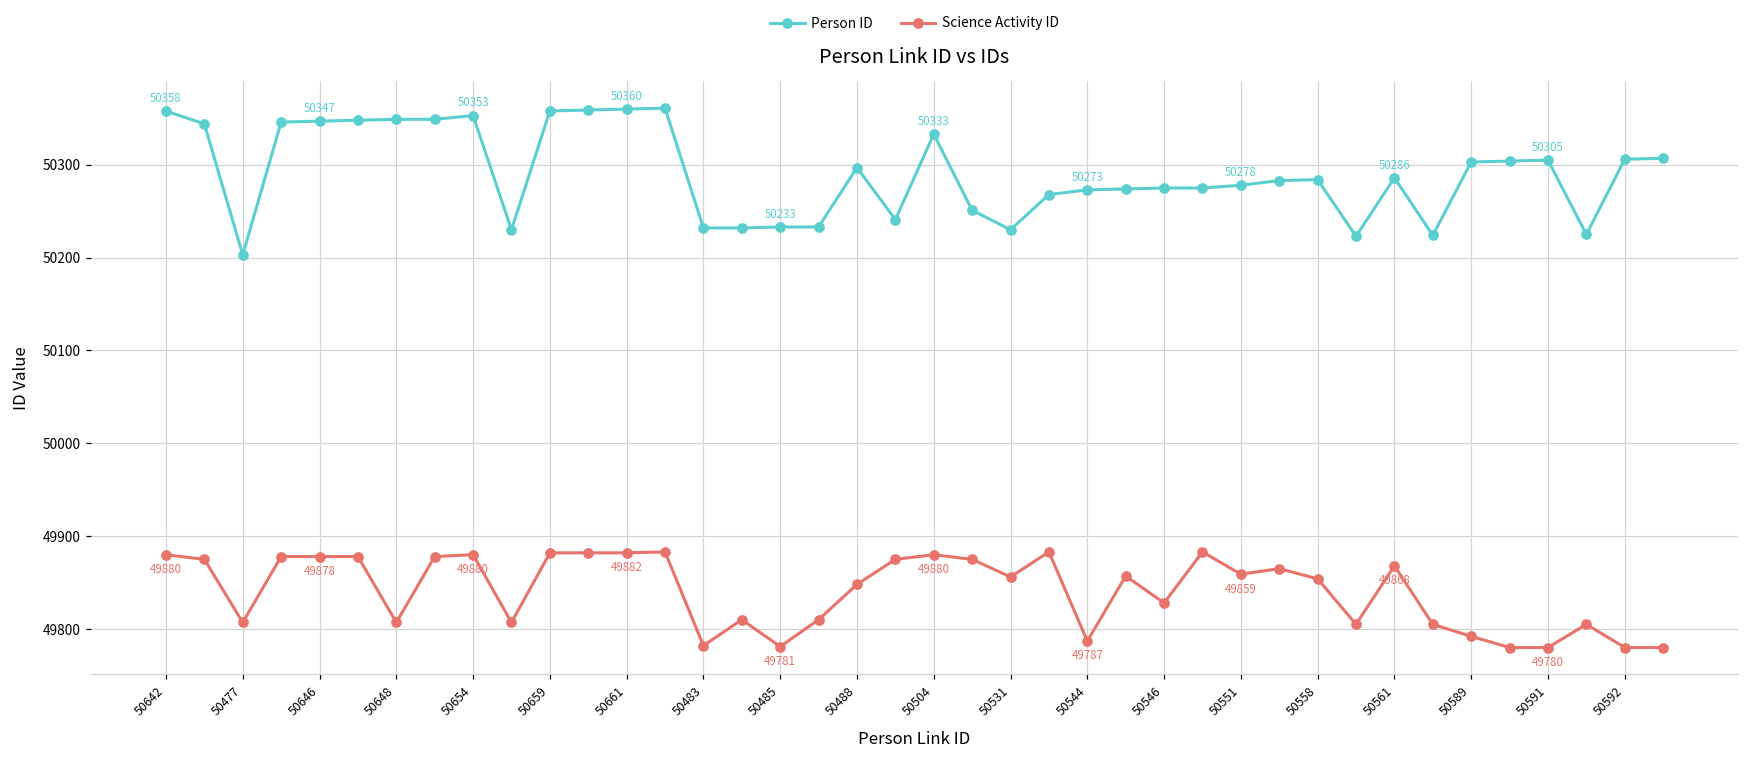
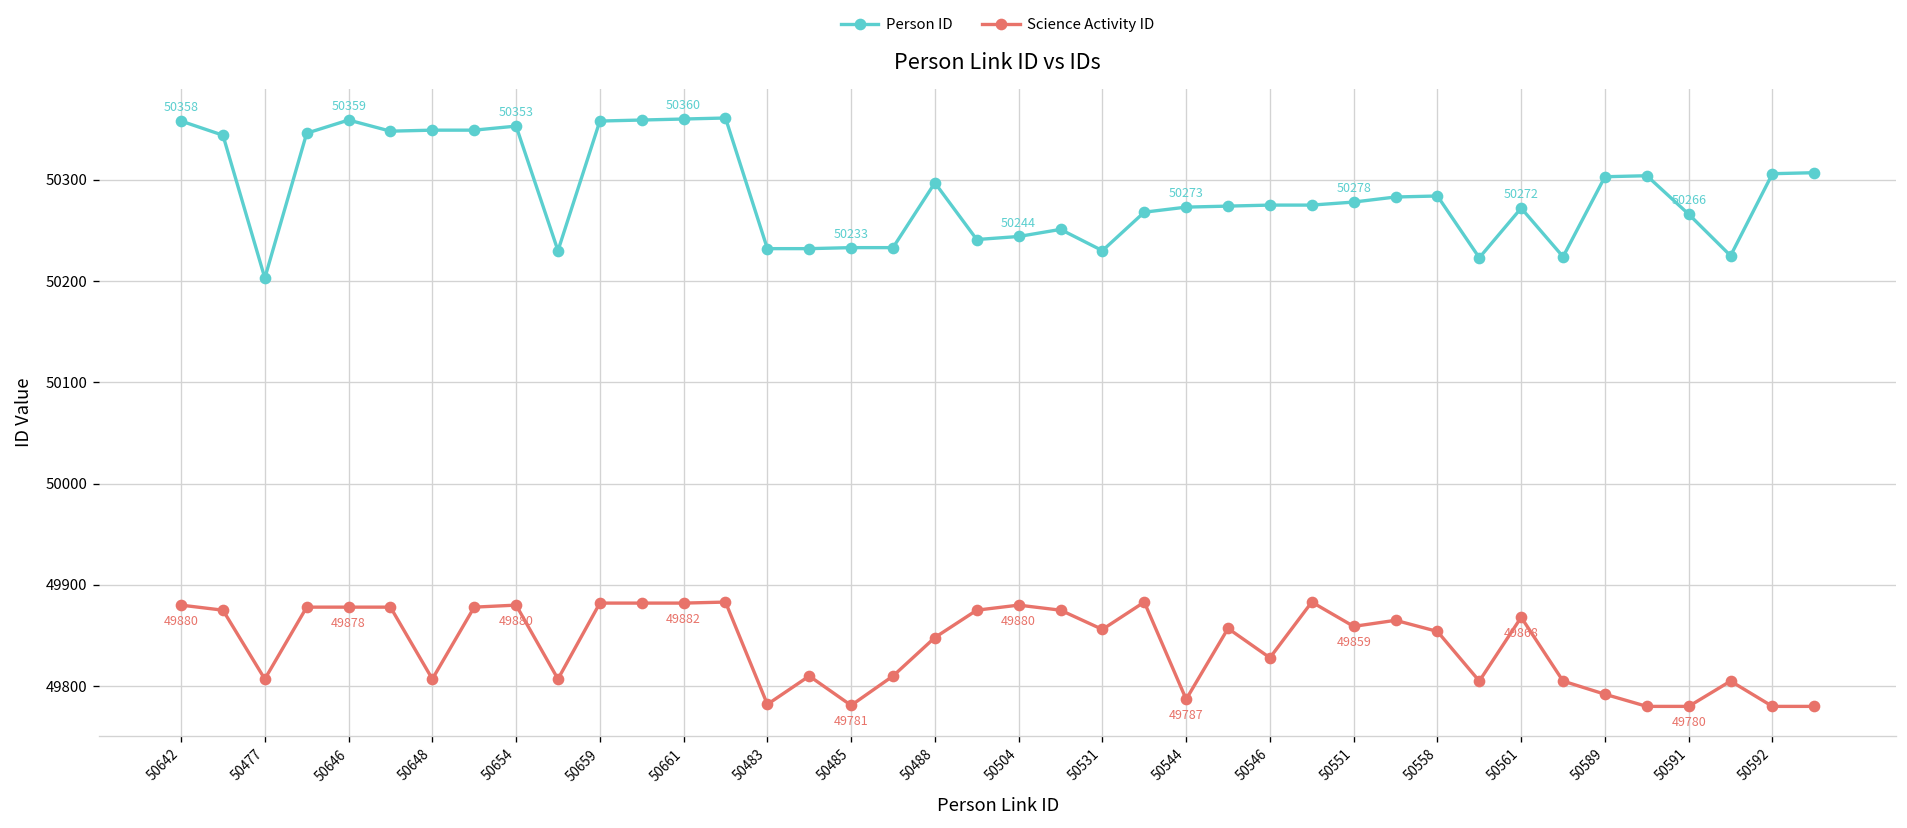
Person ID, 50646: 50347 -> 50359
Person ID, 50504: 50333 -> 50244
Person ID, 50561: 50286 -> 50272
Person ID, 50591: 50305 -> 50266
